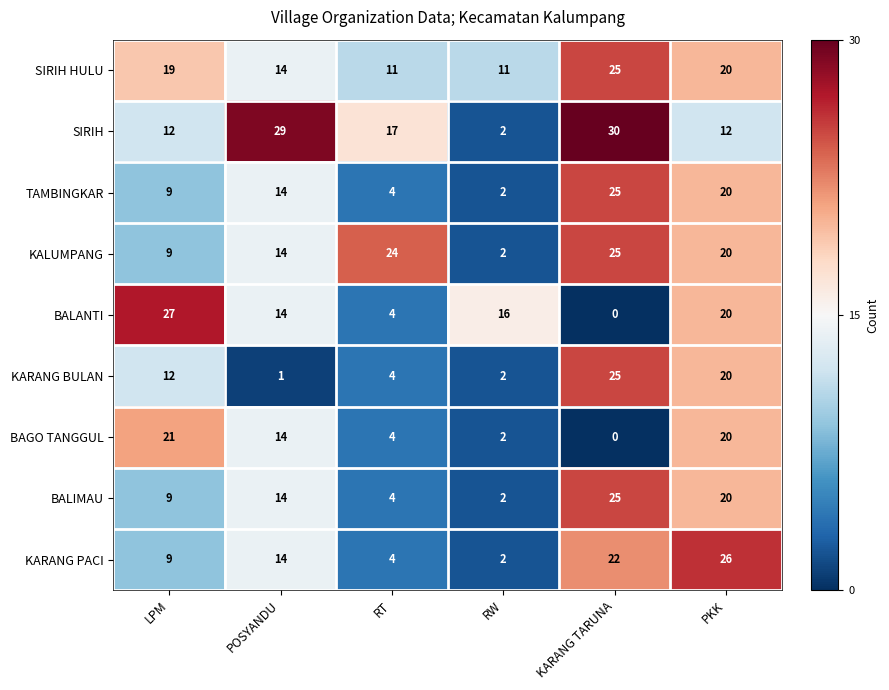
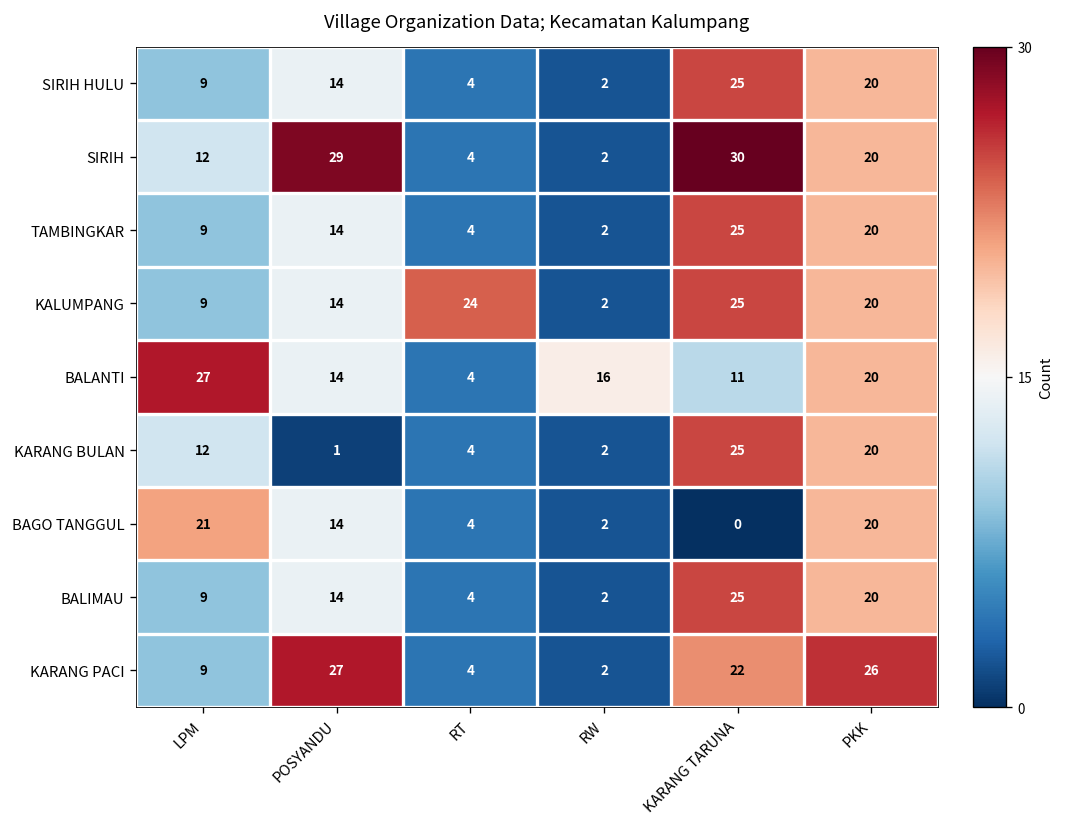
SIRIH HULU, LPM: 19 -> 9
SIRIH HULU, RT: 11 -> 4
SIRIH HULU, RW: 11 -> 2
SIRIH, RT: 17 -> 4
SIRIH, PKK: 12 -> 20
BALANTI, KARANG TARUNA: 0 -> 11
KARANG PACI, POSYANDU: 14 -> 27
